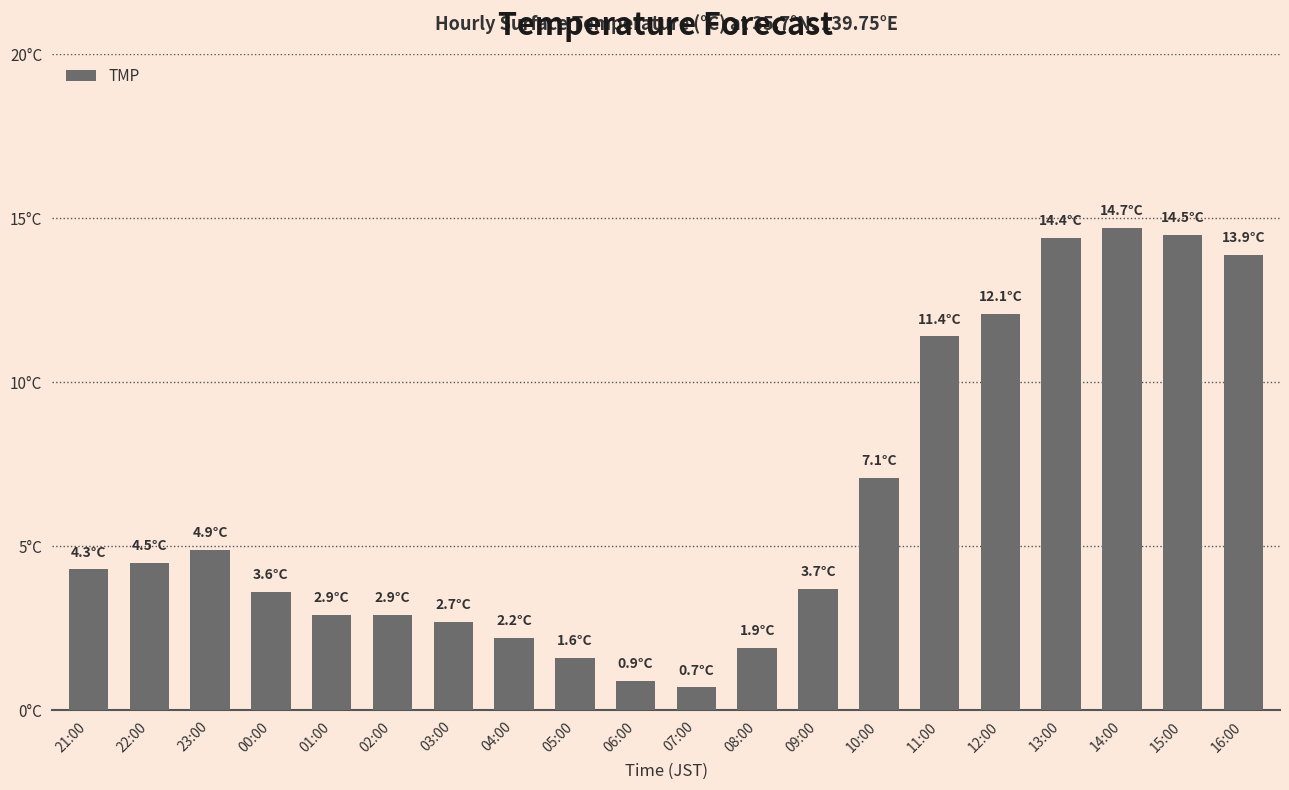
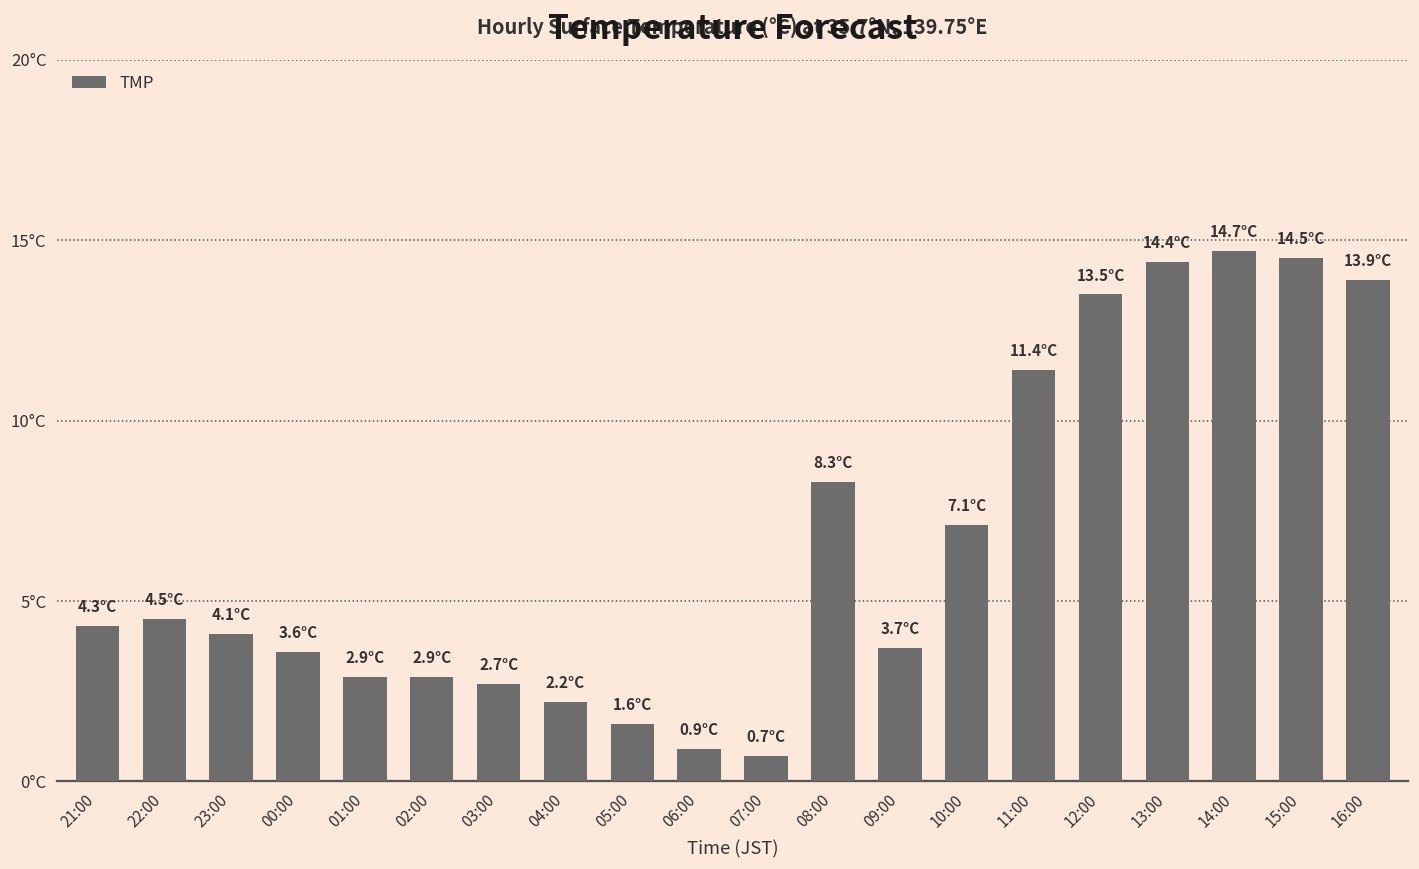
23:00: 4.9°C -> 4.1°C
08:00: 1.9°C -> 8.3°C
12:00: 12.1°C -> 13.5°C
